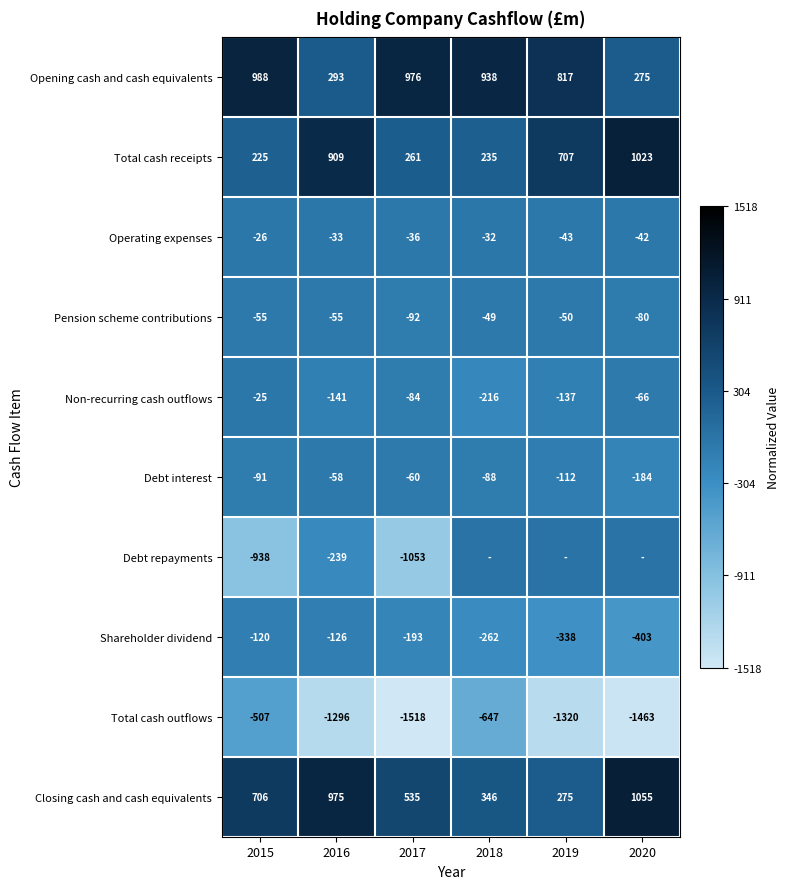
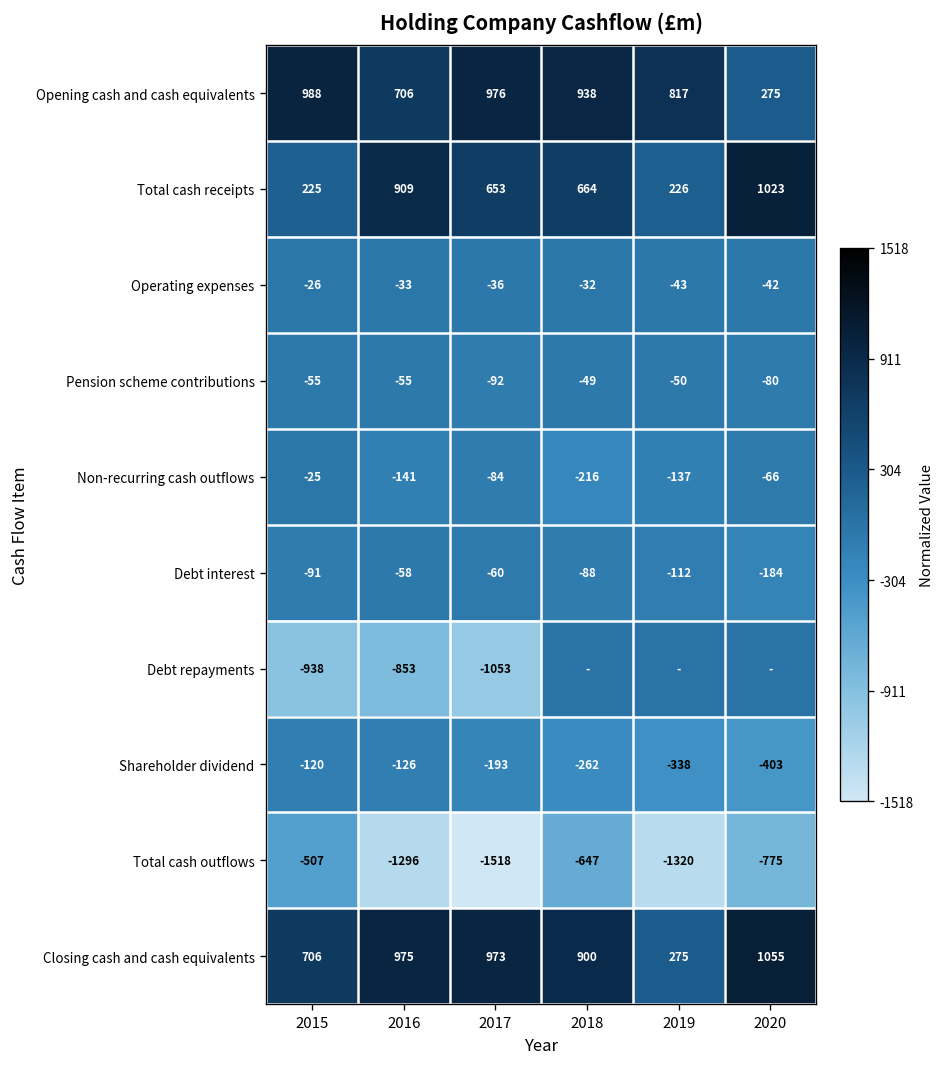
Opening cash and cash equivalents, 2016: 293 -> 706
Total cash receipts, 2017: 261 -> 653
Total cash receipts, 2018: 235 -> 664
Total cash receipts, 2019: 707 -> 226
Debt repayments, 2016: -239 -> -853
Total cash outflows, 2020: -1463 -> -775
Closing cash and cash equivalents, 2017: 535 -> 973
Closing cash and cash equivalents, 2018: 346 -> 900
